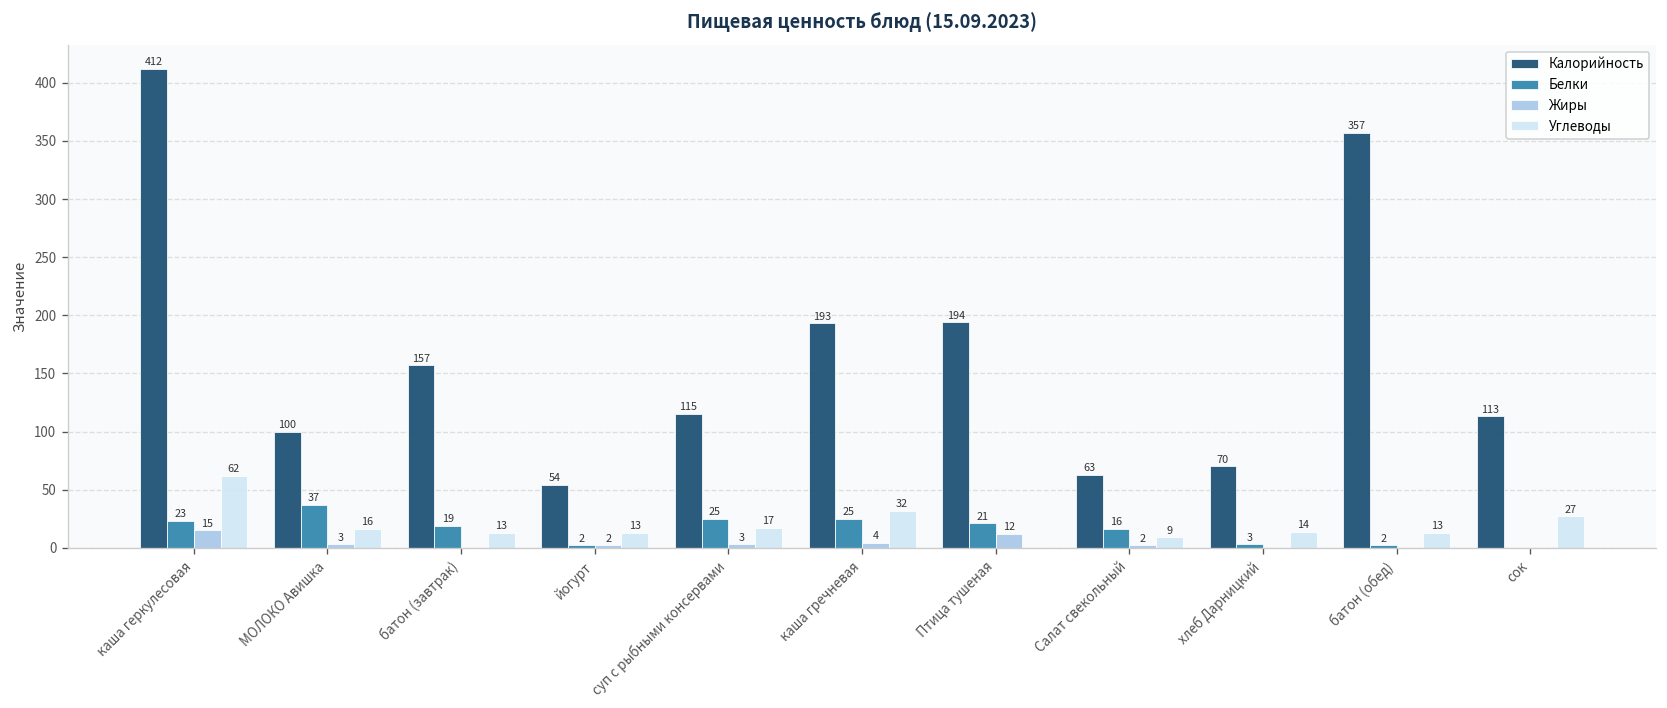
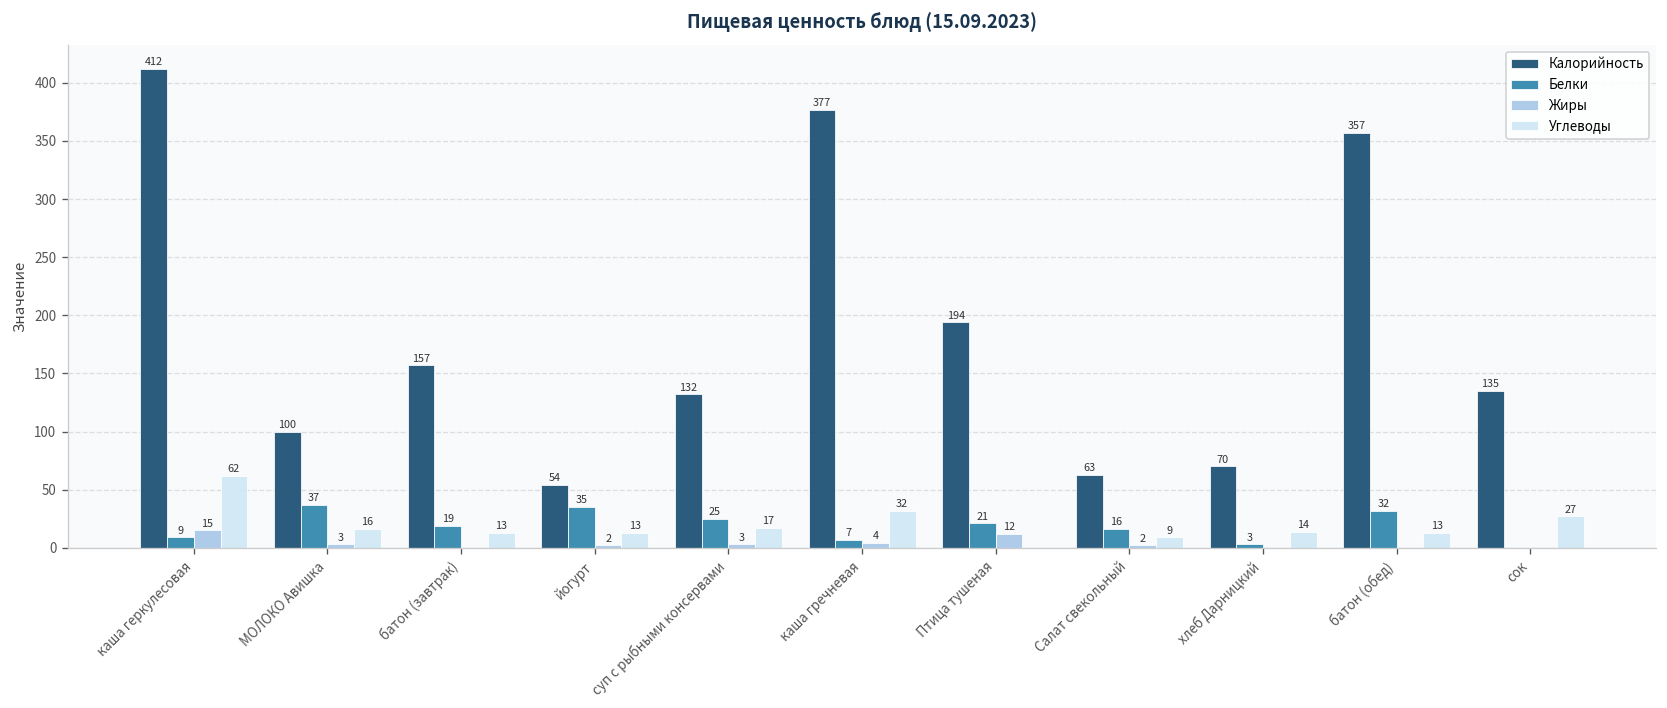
Белки, каша геркулесовая: 23 -> 9
Белки, йогурт: 2 -> 35
Калорийность, суп с рыбными консервами: 115 -> 132
Калорийность, каша гречневая: 193 -> 377
Белки, каша гречневая: 25 -> 7
Белки, батон (обед): 2 -> 32
Калорийность, сок: 113 -> 135
